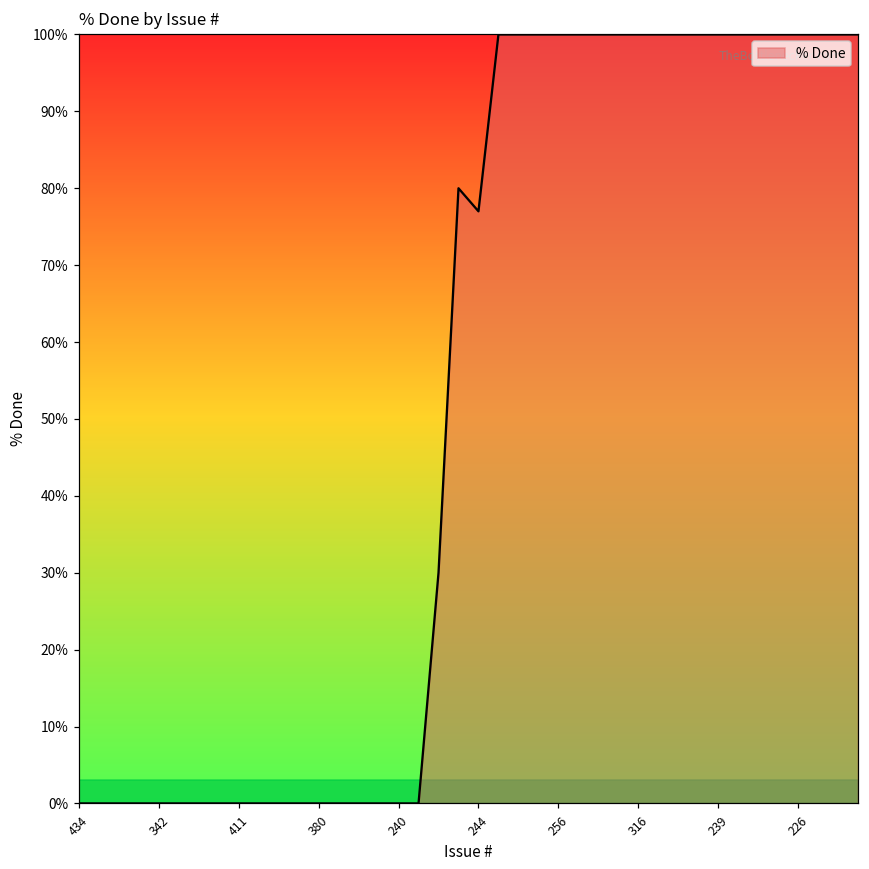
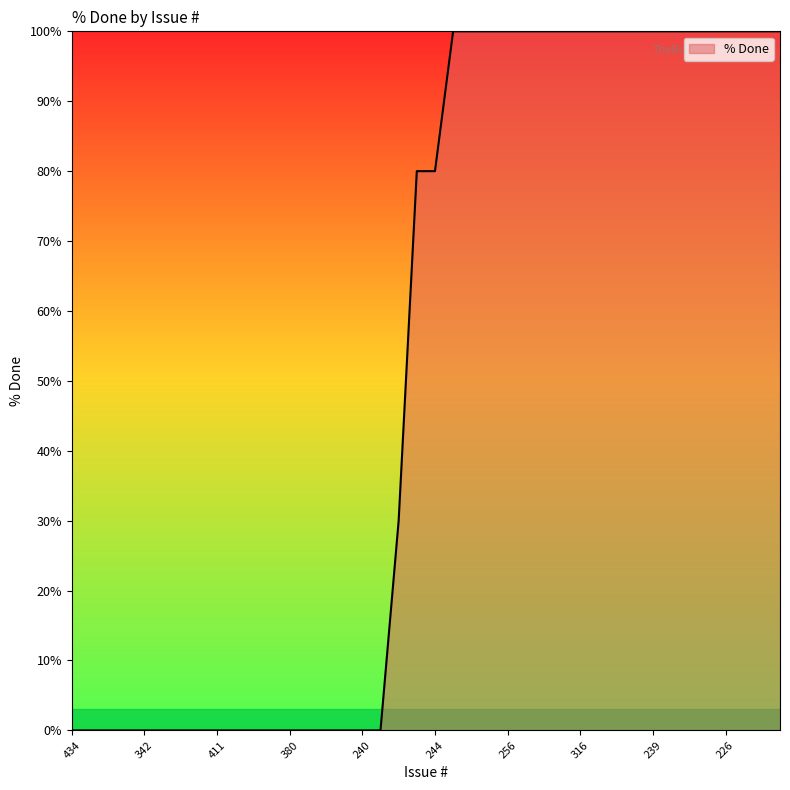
244: 77% -> 80%
